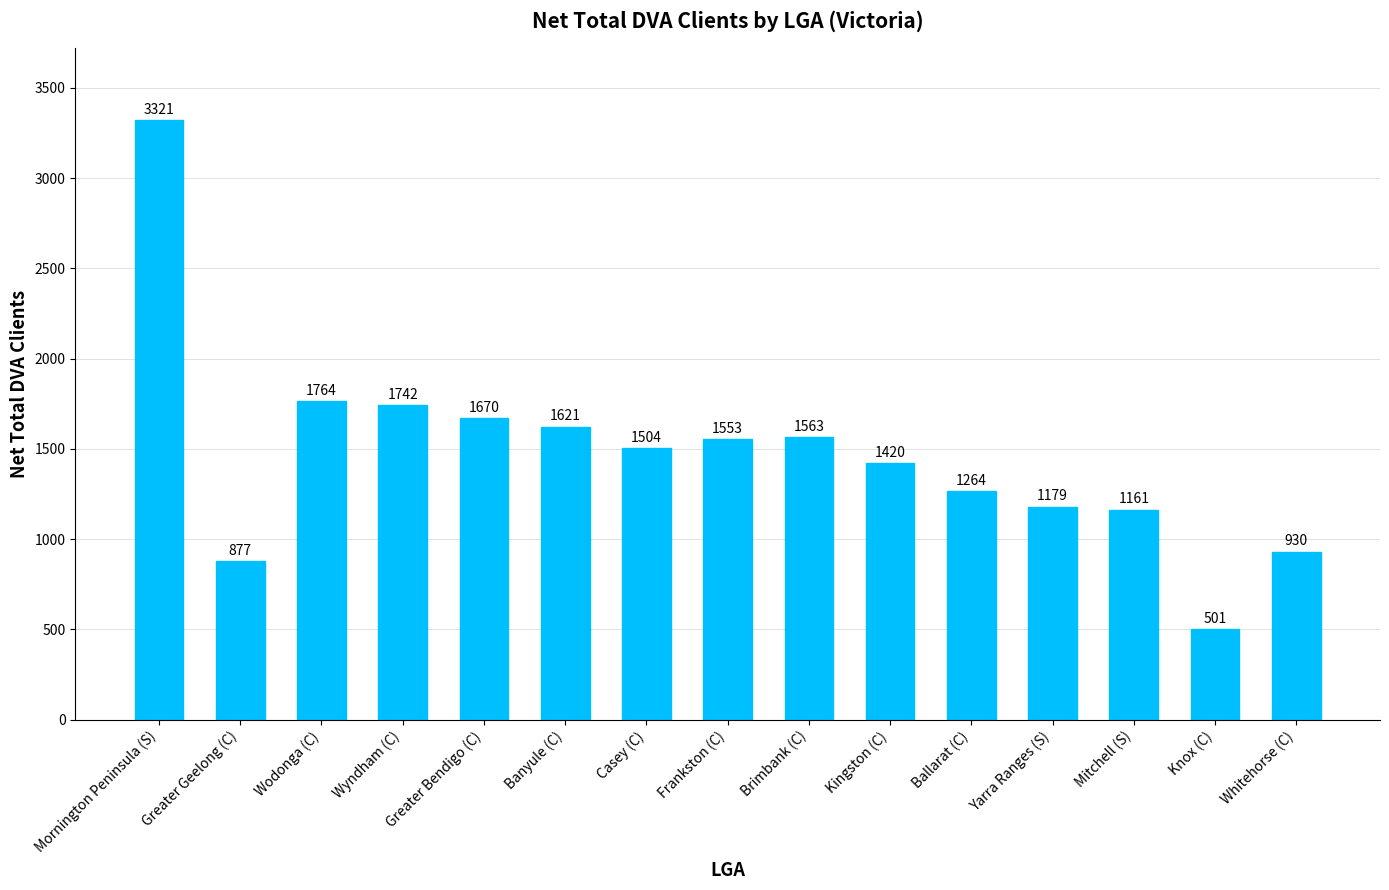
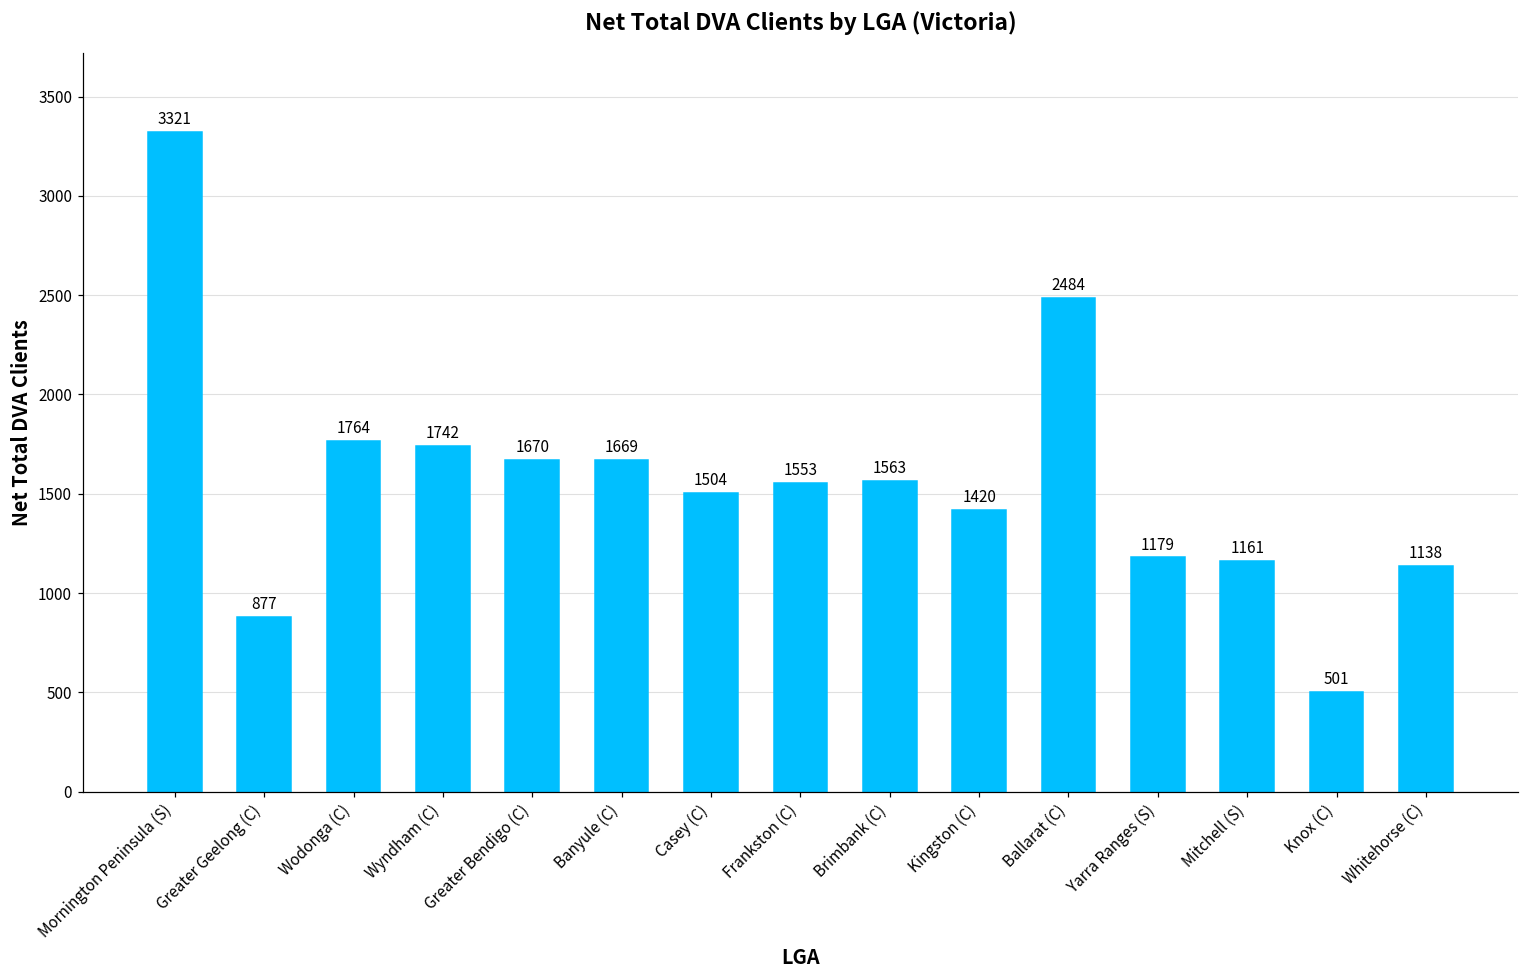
Banyule (C): 1621 -> 1669
Ballarat (C): 1264 -> 2484
Whitehorse (C): 930 -> 1138
